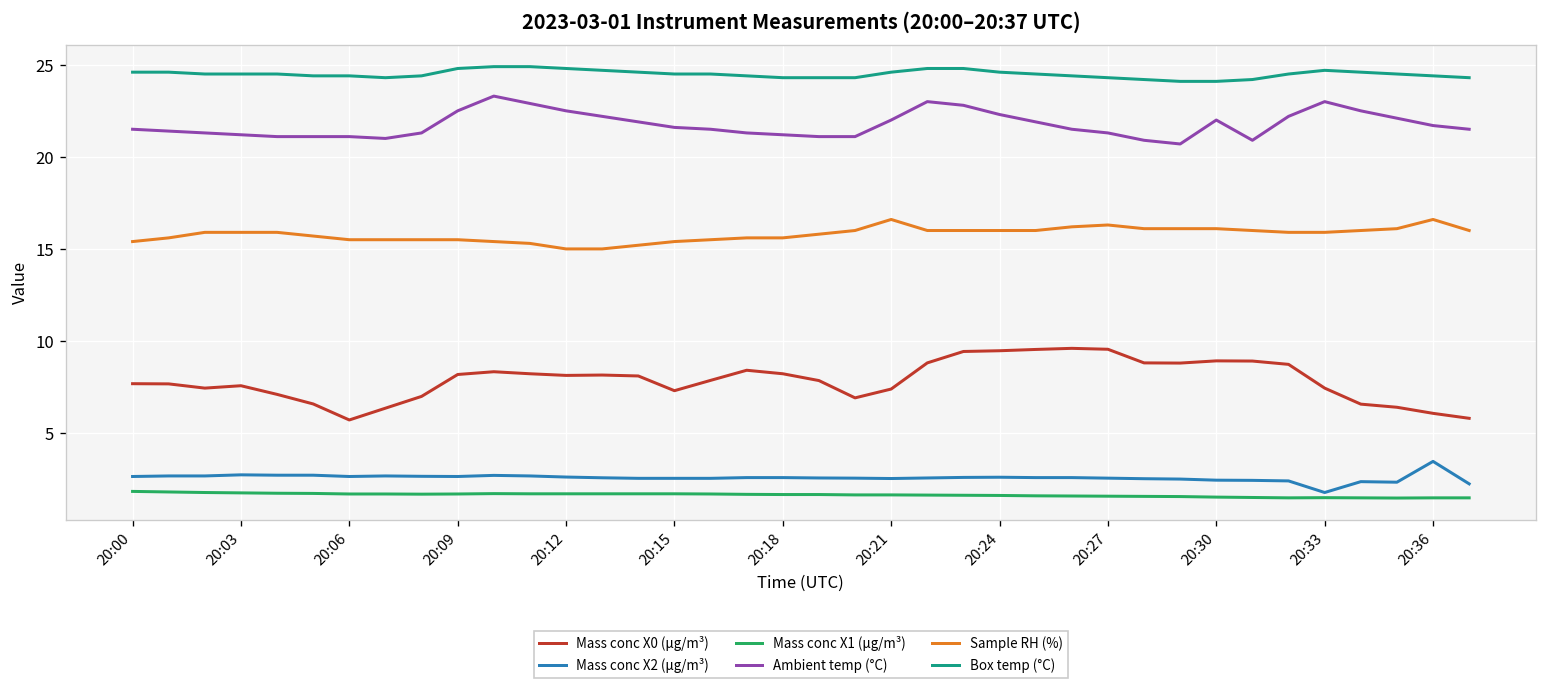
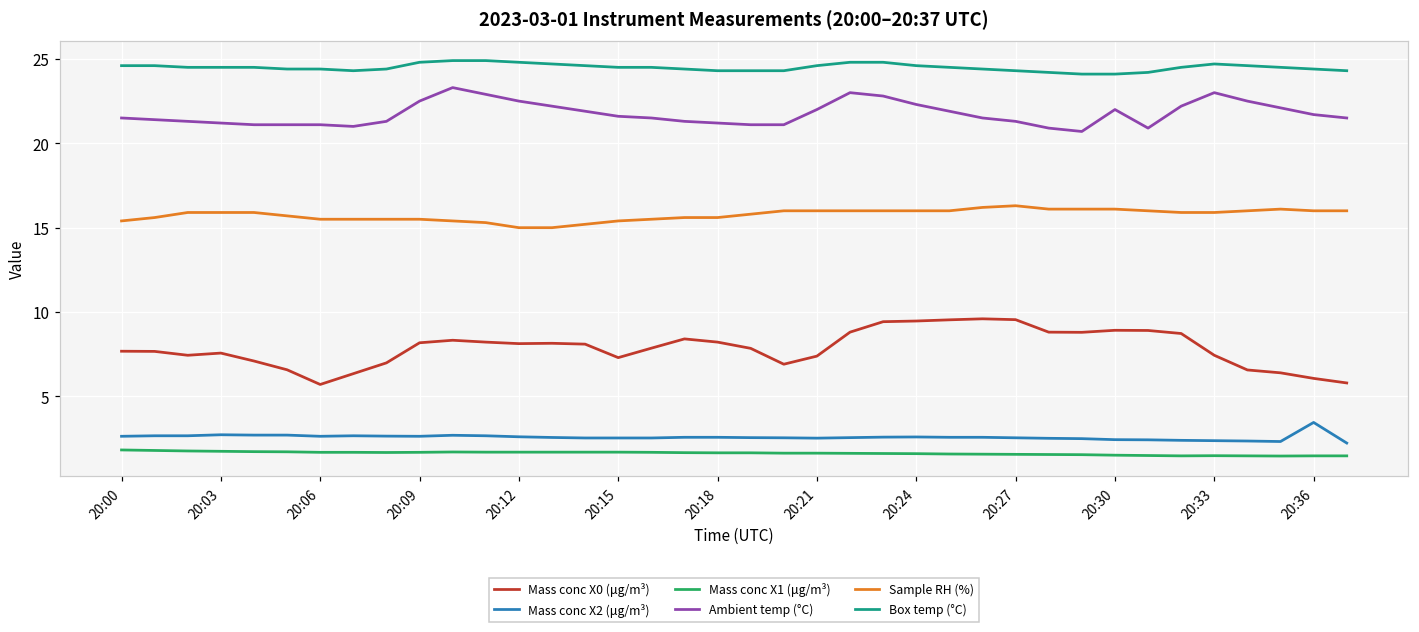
Sample RH (%), 20:21: 16.6 -> 16.0
Mass conc X2 (μg/m³), 20:33: 1.8 -> 2.4
Sample RH (%), 20:36: 16.6 -> 16.0
